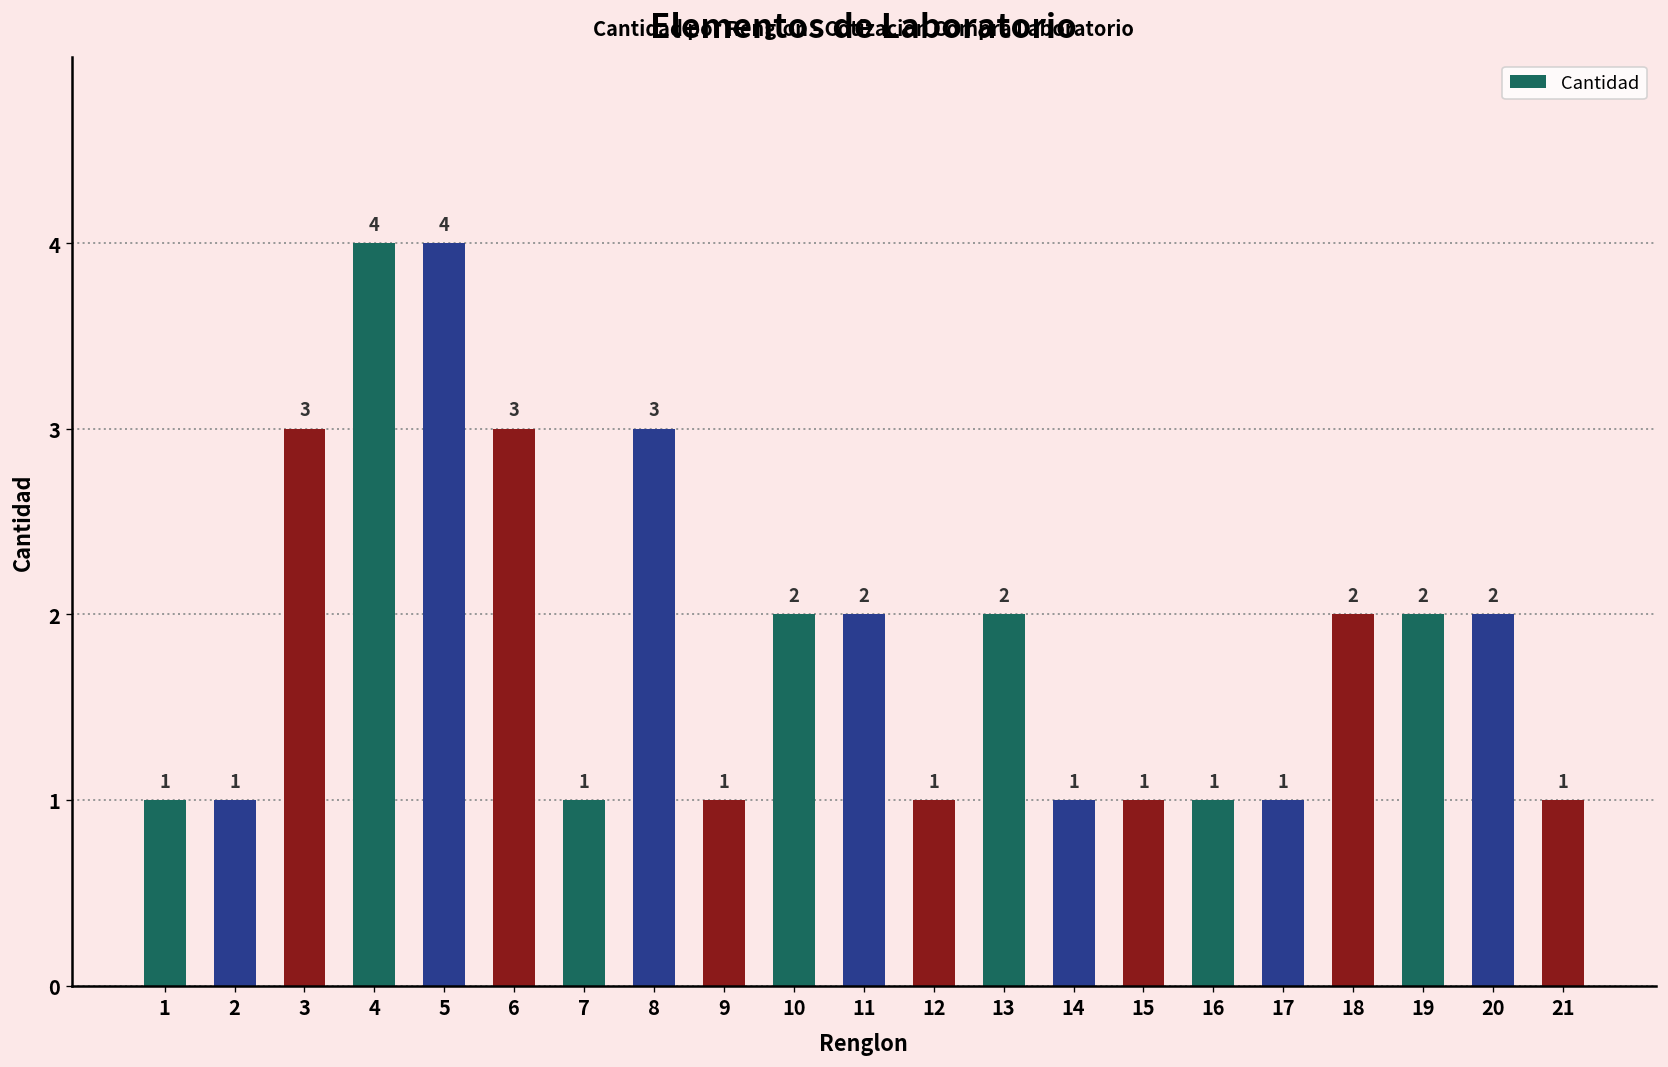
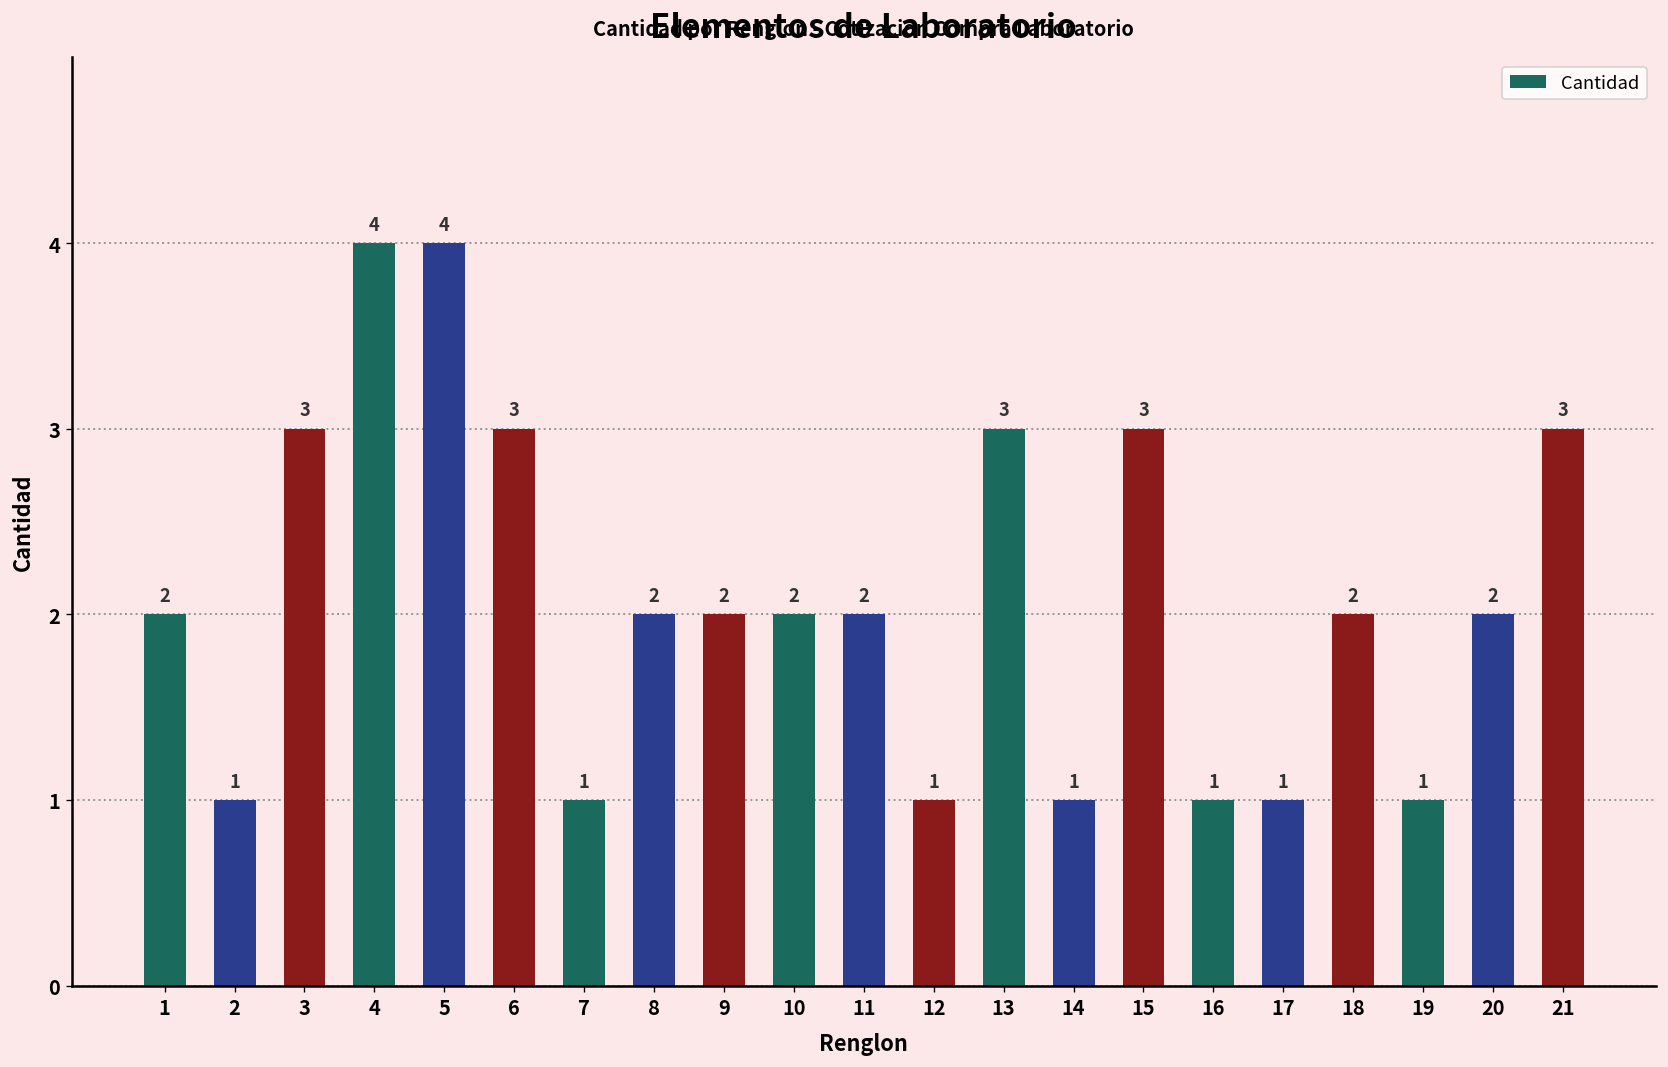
1: 1 -> 2
8: 3 -> 2
9: 1 -> 2
13: 2 -> 3
15: 1 -> 3
19: 2 -> 1
21: 1 -> 3
